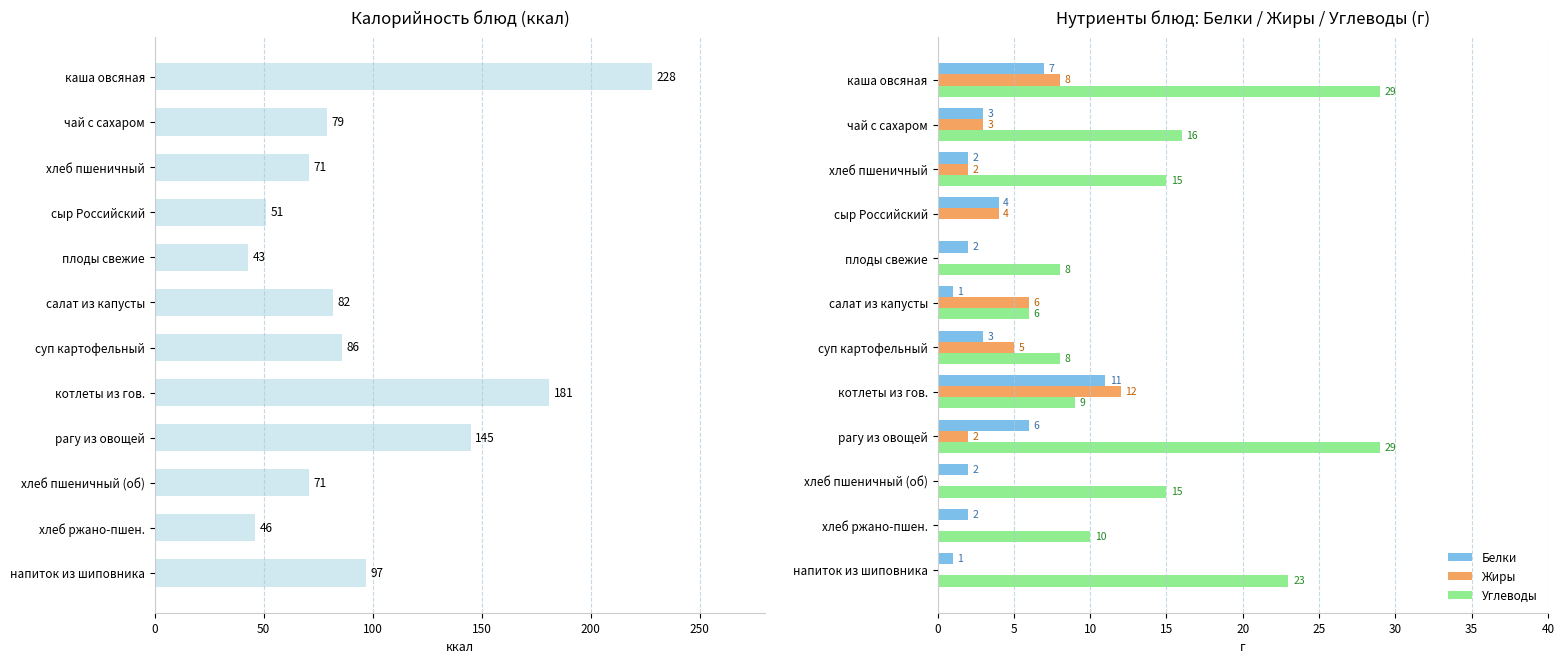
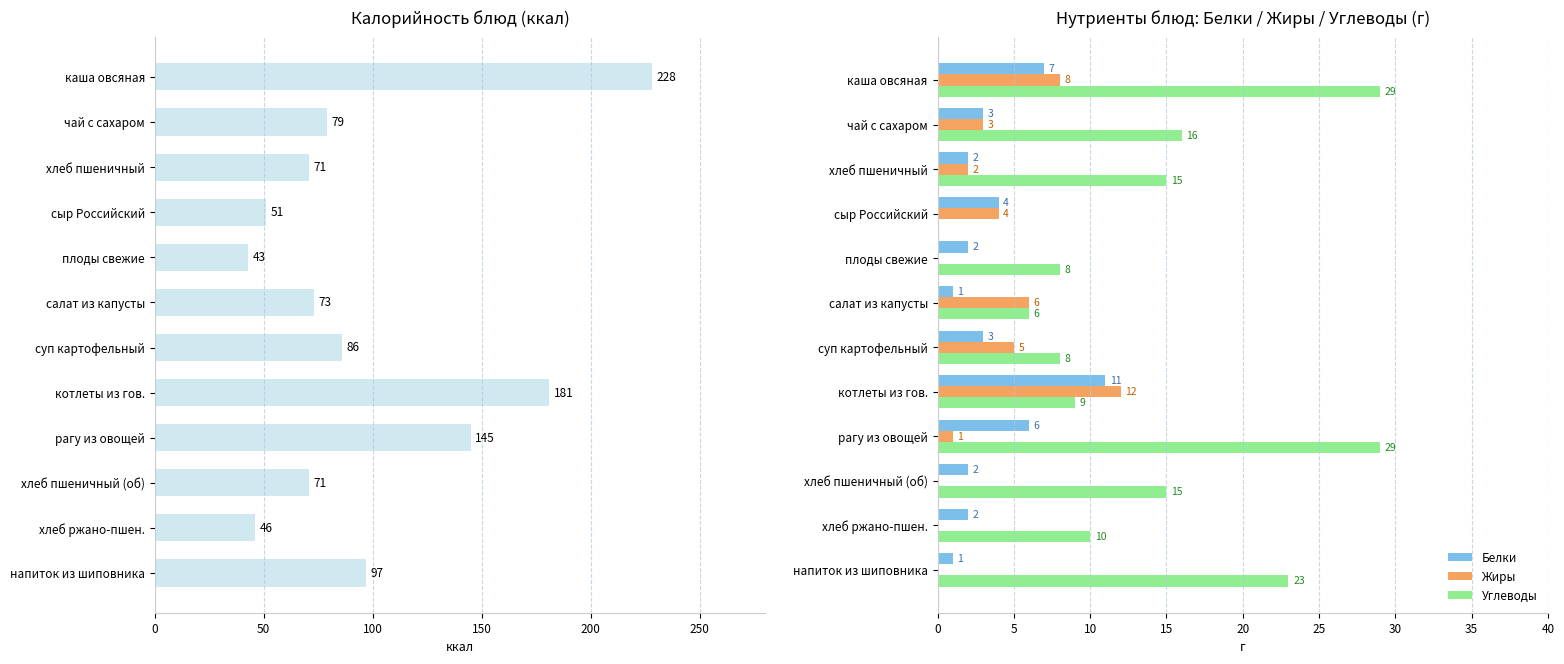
Калорийность блюд (ккал), салат из капусты: 82 -> 73
Нутриенты блюд: Белки / Жиры / Углеводы (г), Жиры, рагу из овощей: 2 -> 1
